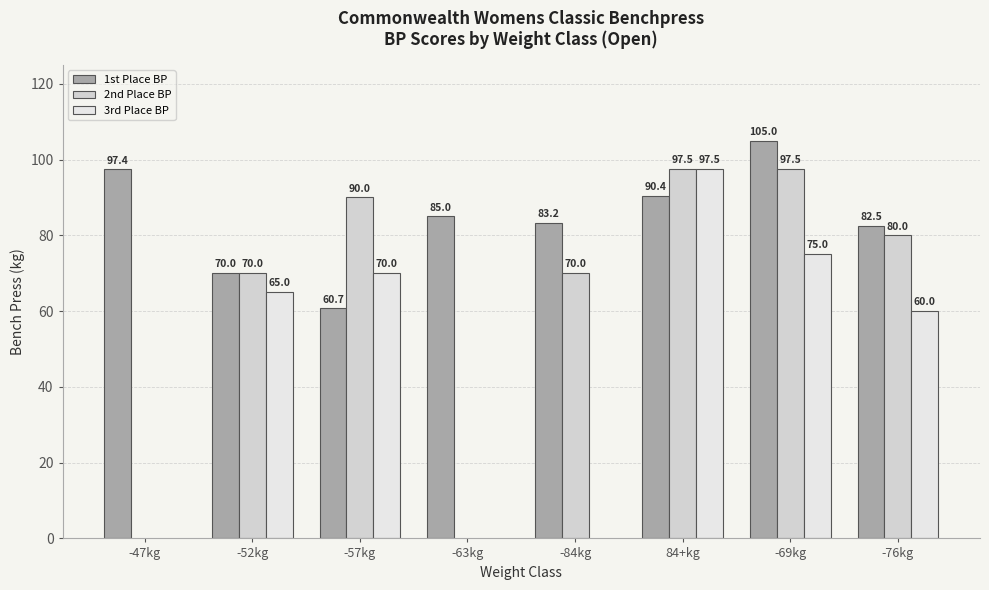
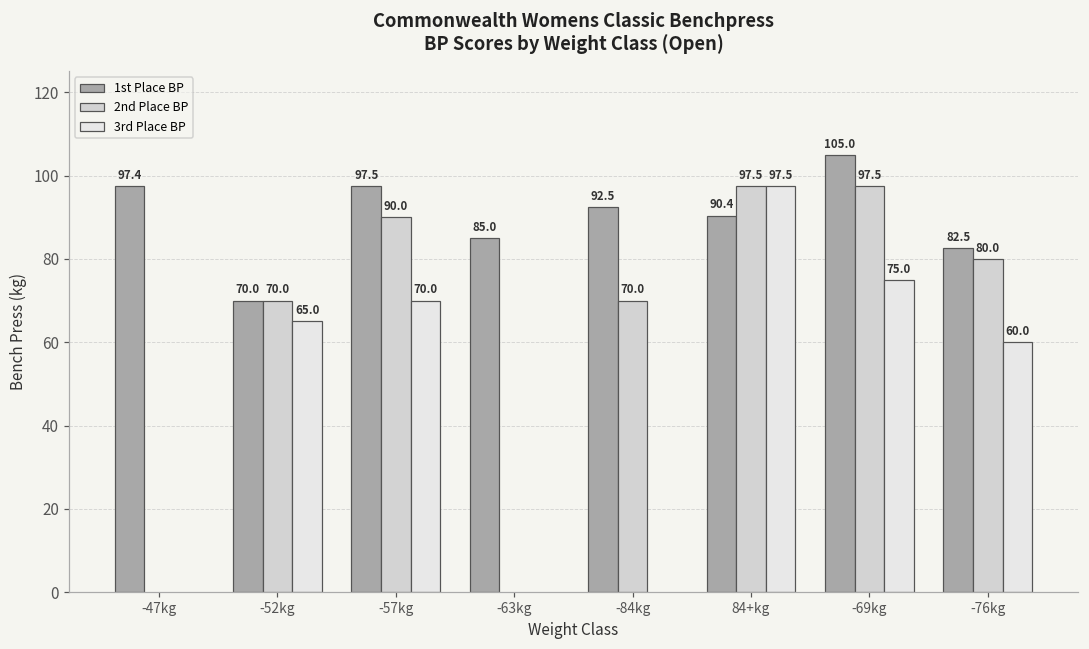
1st Place BP, -57kg: 60.7 -> 97.5
1st Place BP, -84kg: 83.2 -> 92.5
